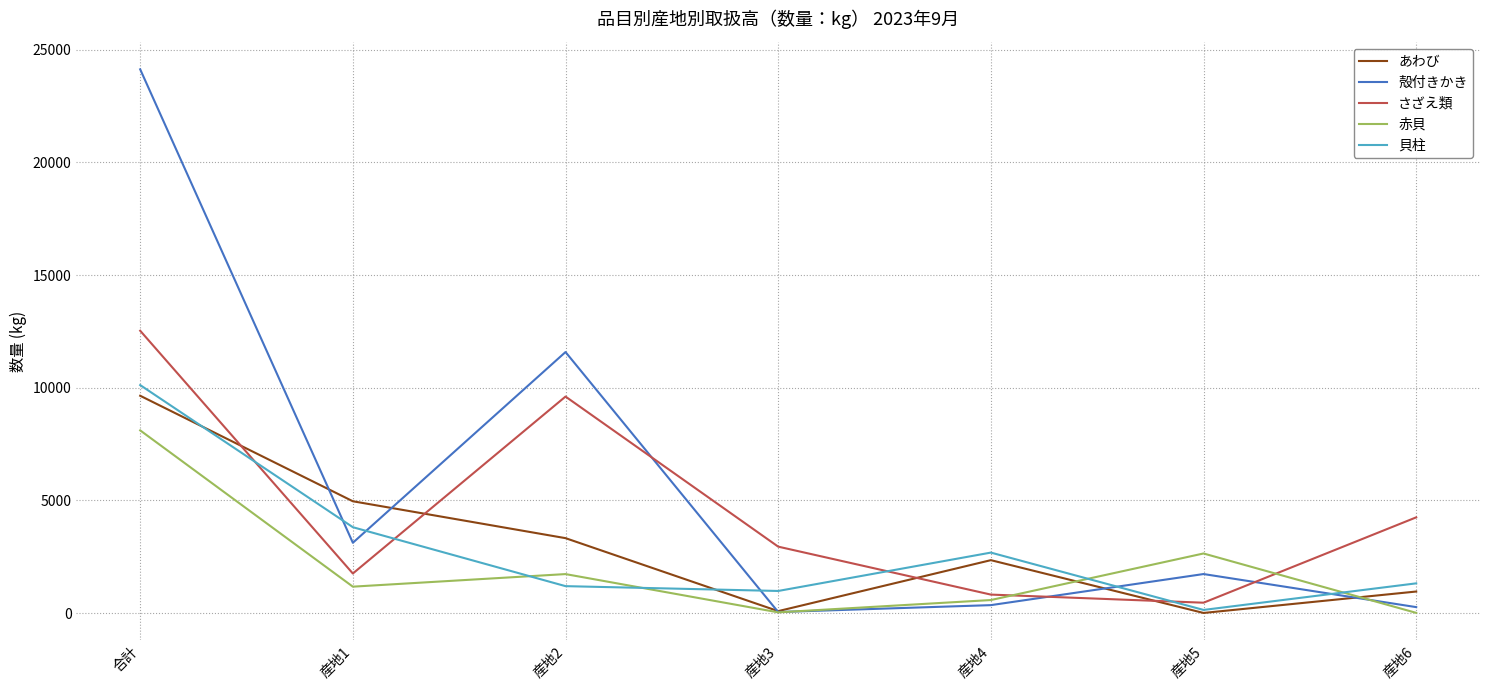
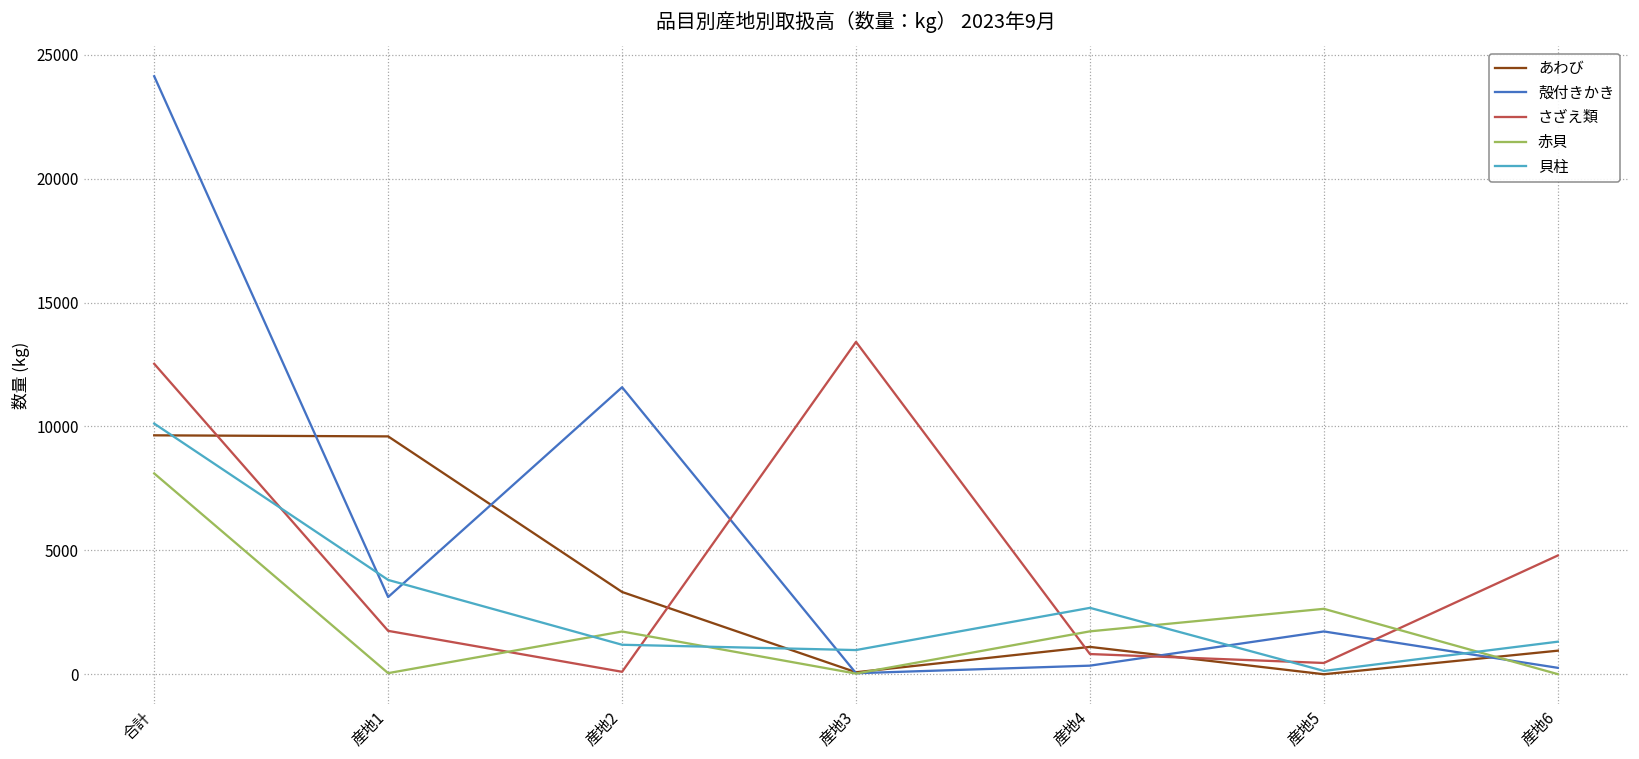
あわび, 産地1: 5000 -> 9600
赤貝, 産地1: 1200 -> 0
さざえ類, 産地2: 9600 -> 100
さざえ類, 産地3: 2900 -> 13400
あわび, 産地4: 2300 -> 1100
赤貝, 産地4: 600 -> 1700
さざえ類, 産地6: 4200 -> 4800
